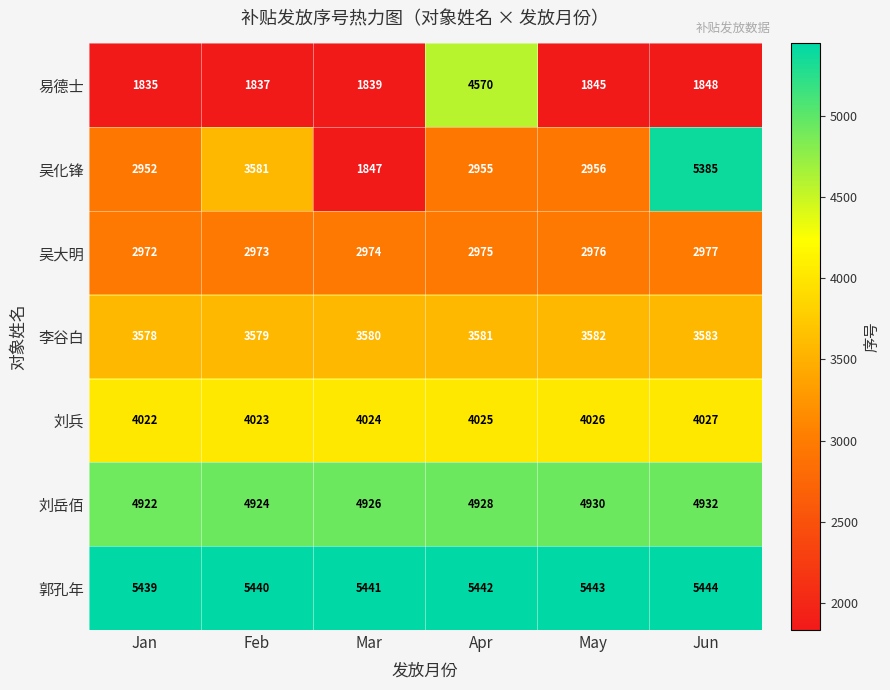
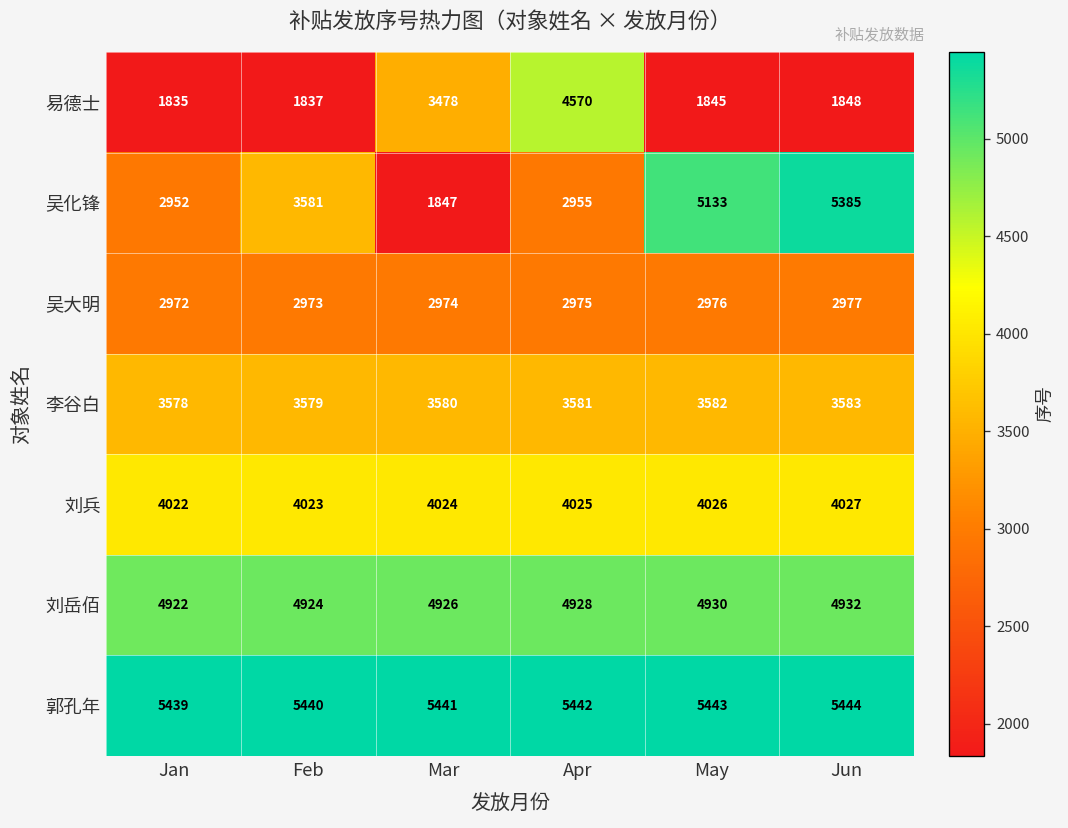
易德士, Mar: 1839 -> 3478
吴化锋, May: 2956 -> 5133
